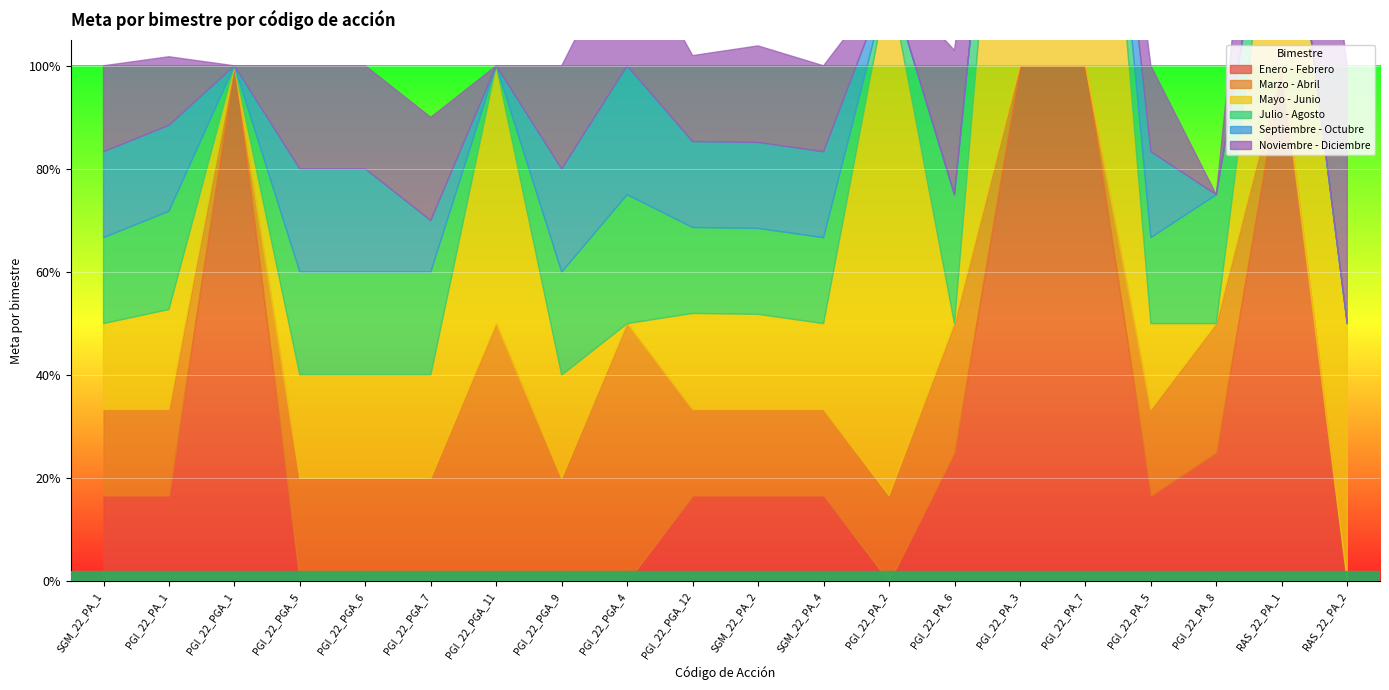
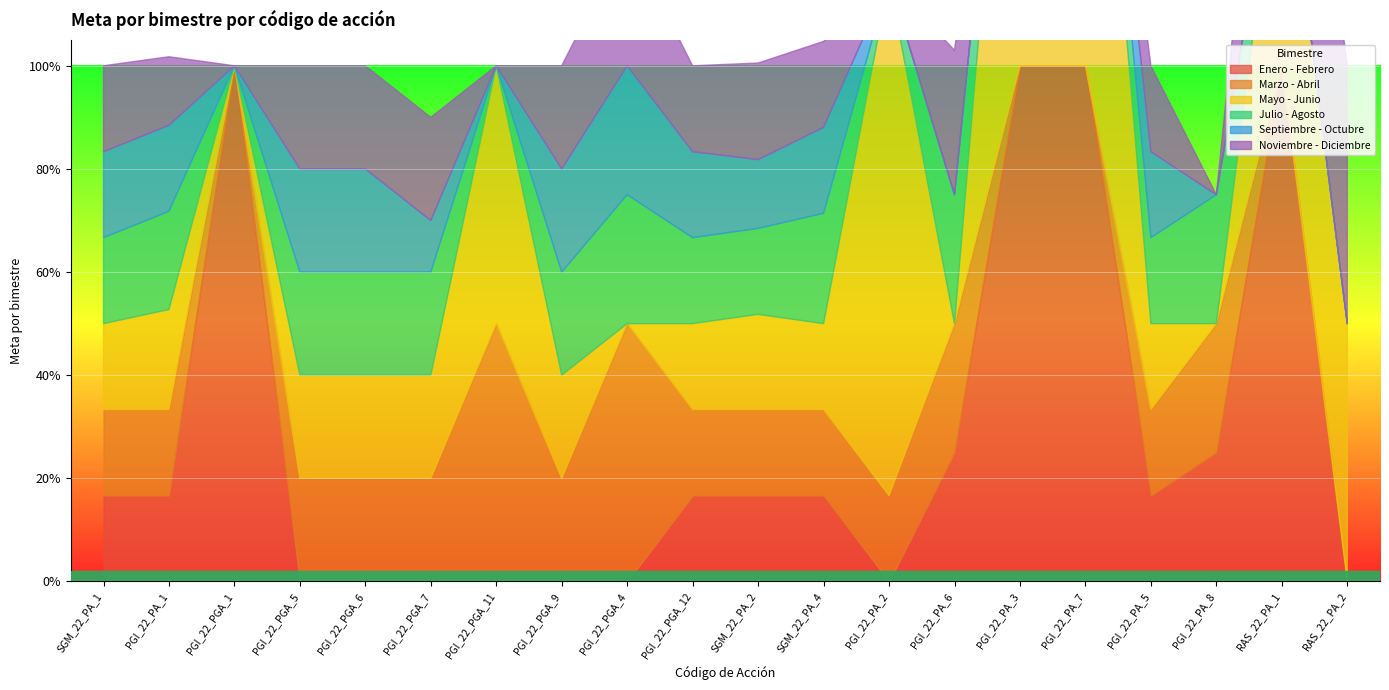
Mayo - Junio, PGI_22_PGA_12: 19% -> 17%
Septiembre - Octubre, SGM_22_PA_2: 17% -> 13%
Julio - Agosto, SGM_22_PA_4: 17% -> 21%
